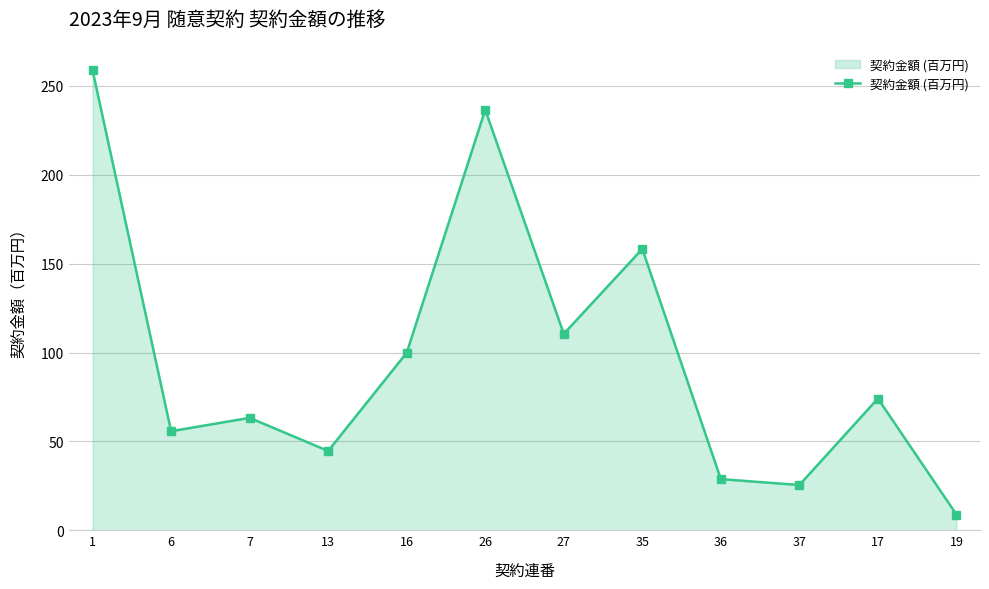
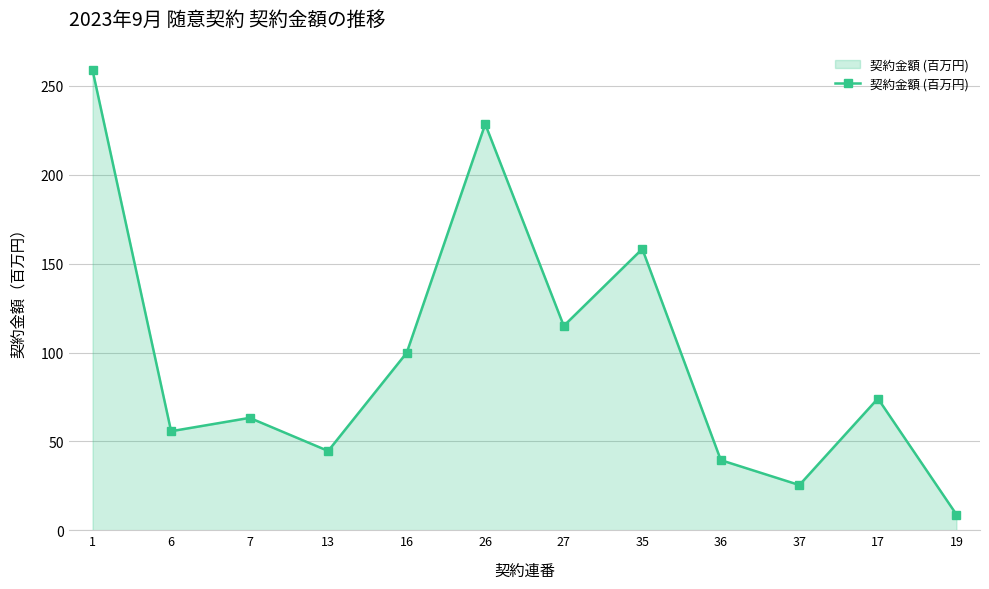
26: 237 -> 229
27: 110 -> 115
36: 29 -> 39
